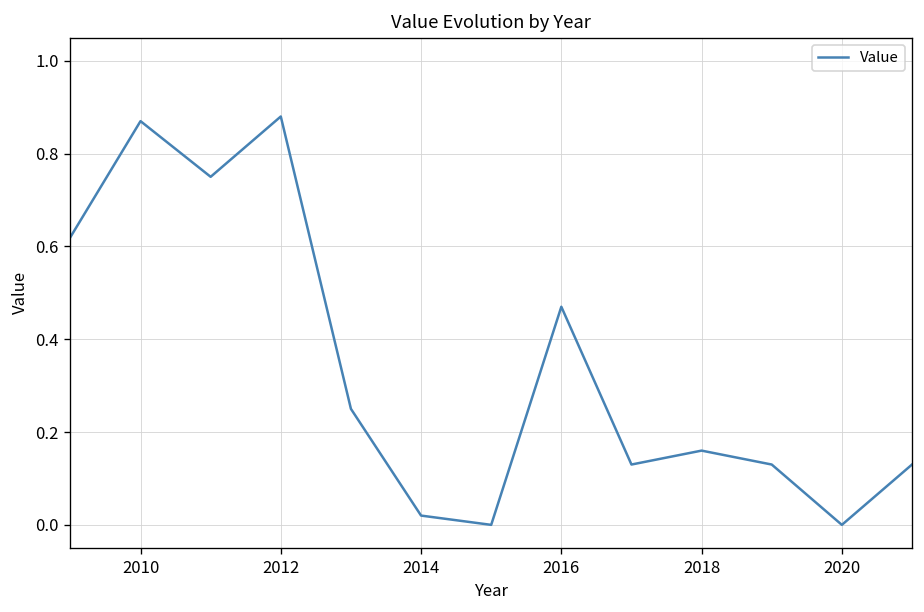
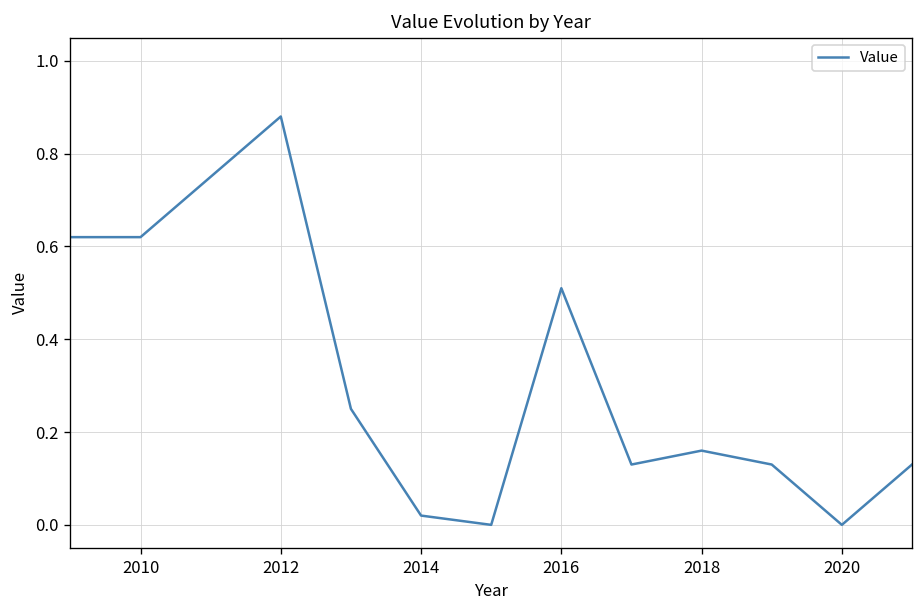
2010: 0.87 -> 0.62
2016: 0.47 -> 0.51
